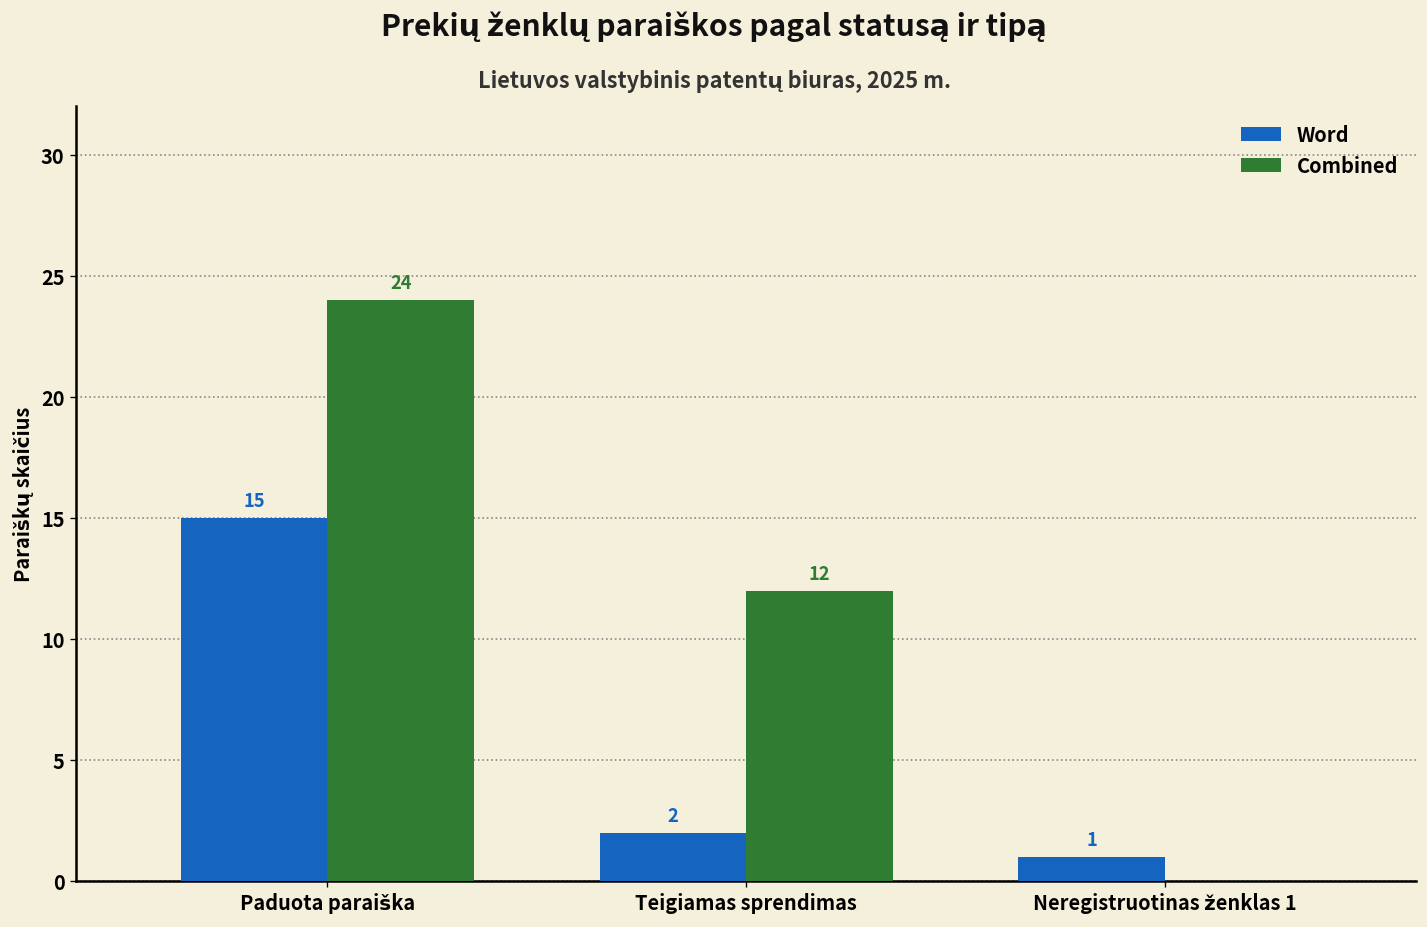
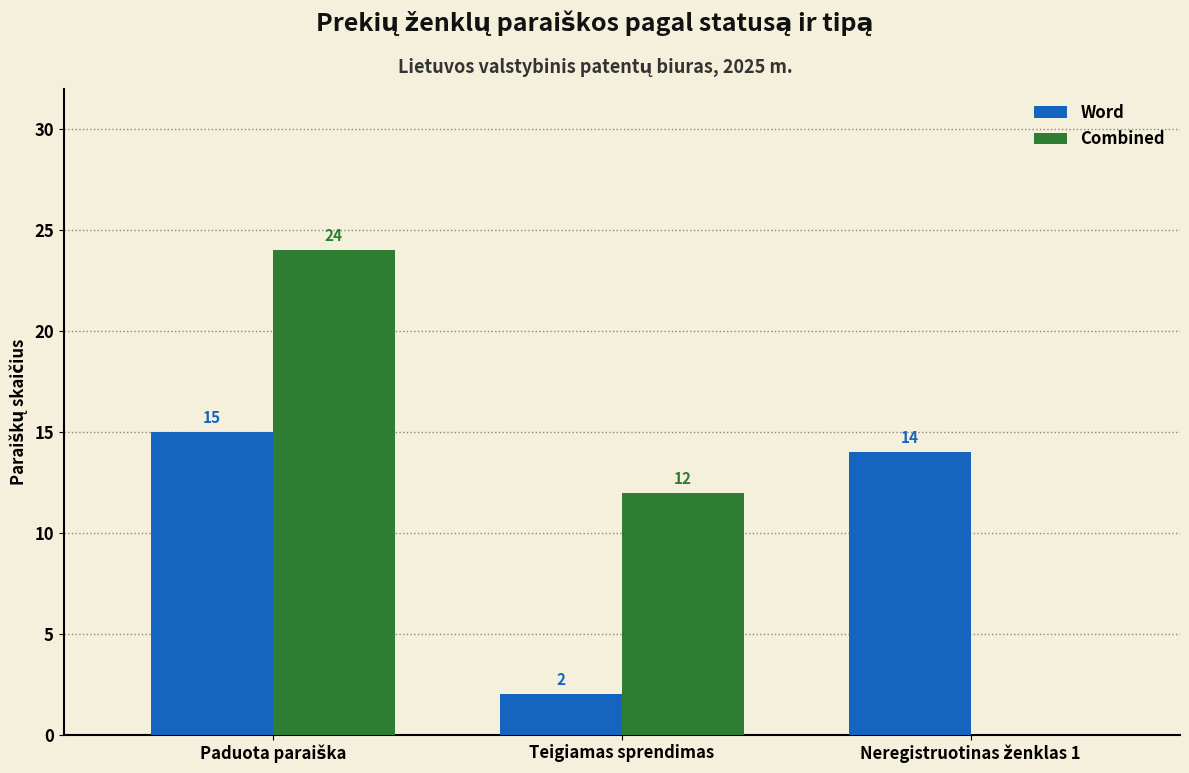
Word, Neregistruotinas ženklas 1: 1 -> 14
